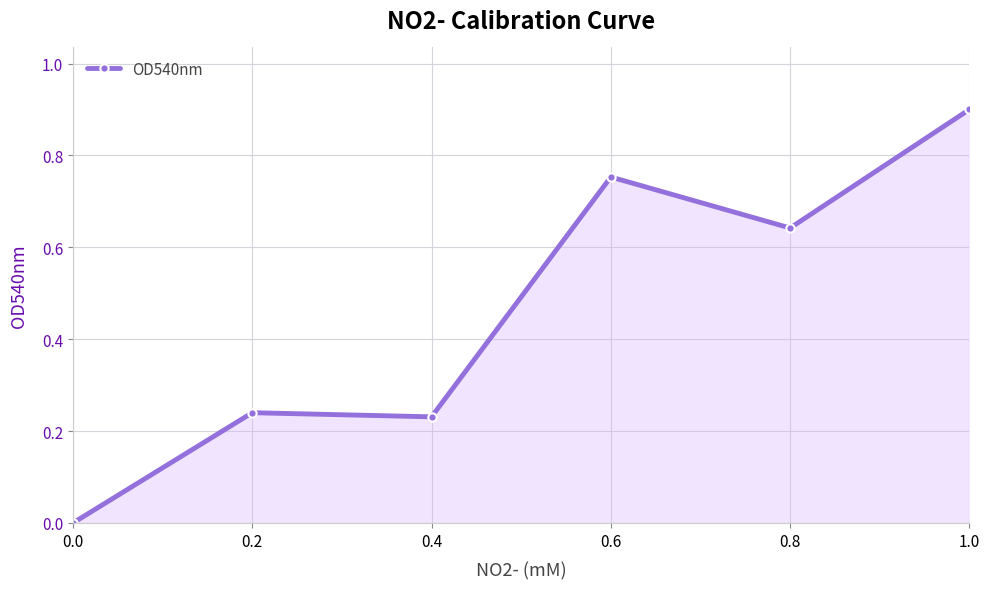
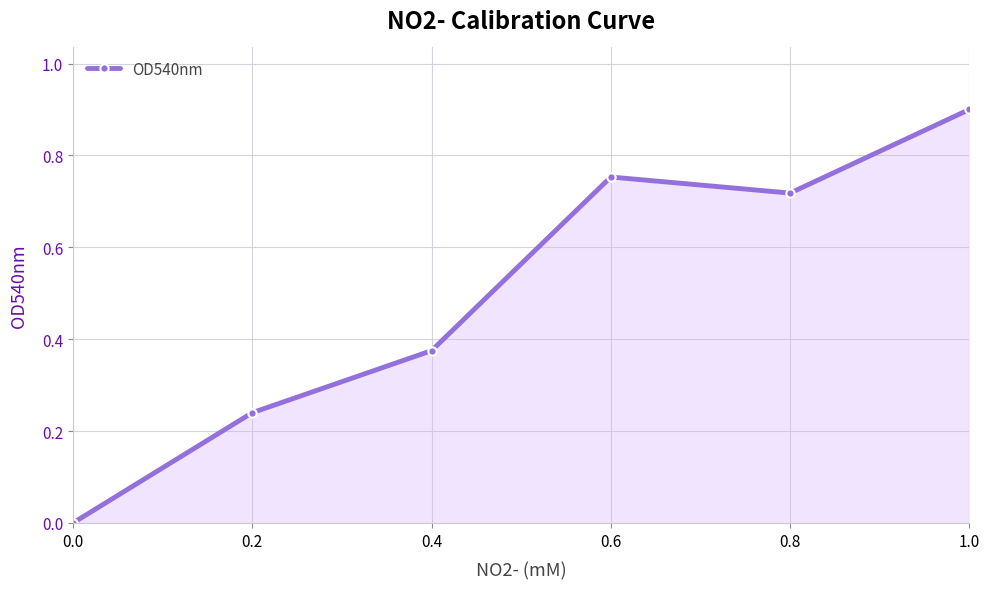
0.4: 0.23 -> 0.38
0.8: 0.64 -> 0.72
